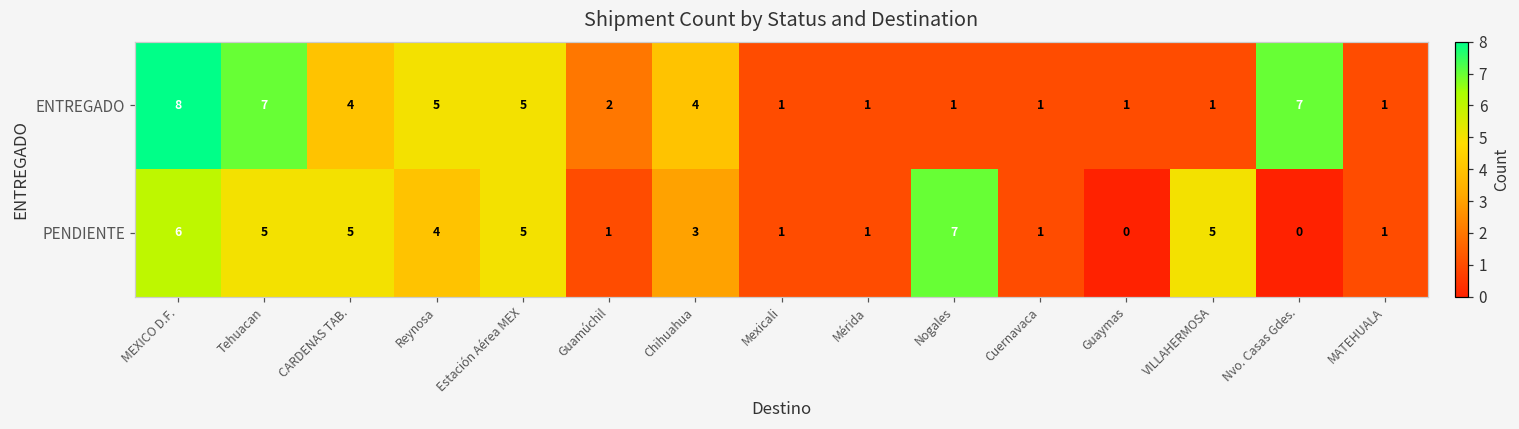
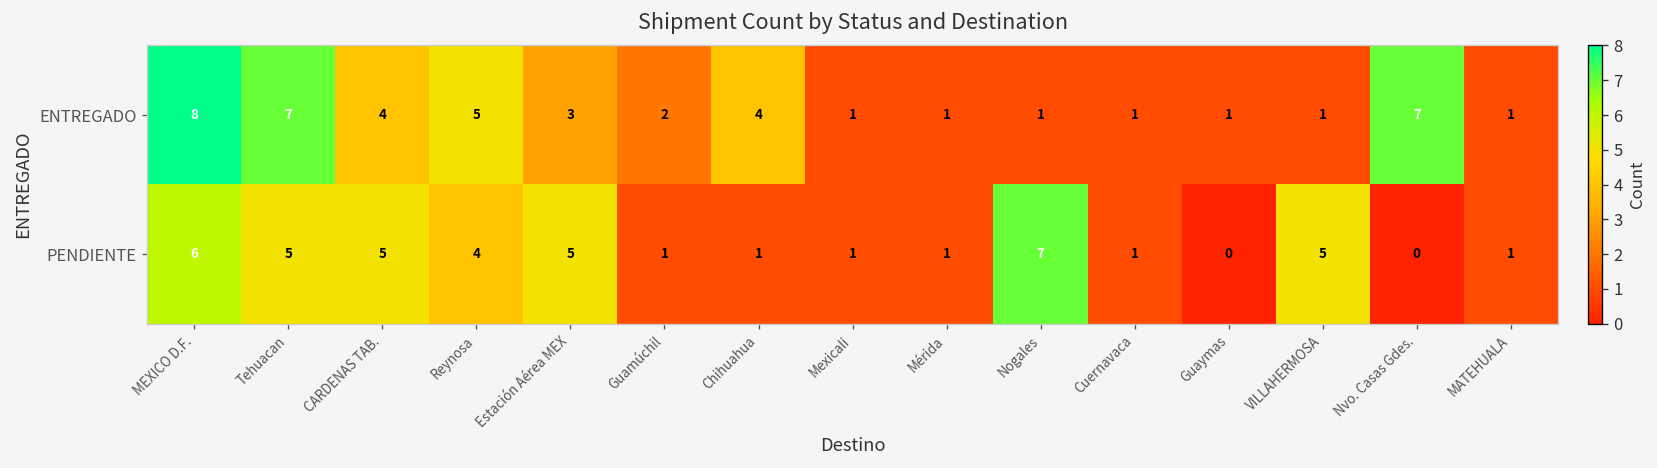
ENTREGADO, Estación Aérea MEX: 5 -> 3
PENDIENTE, Chihuahua: 3 -> 1
